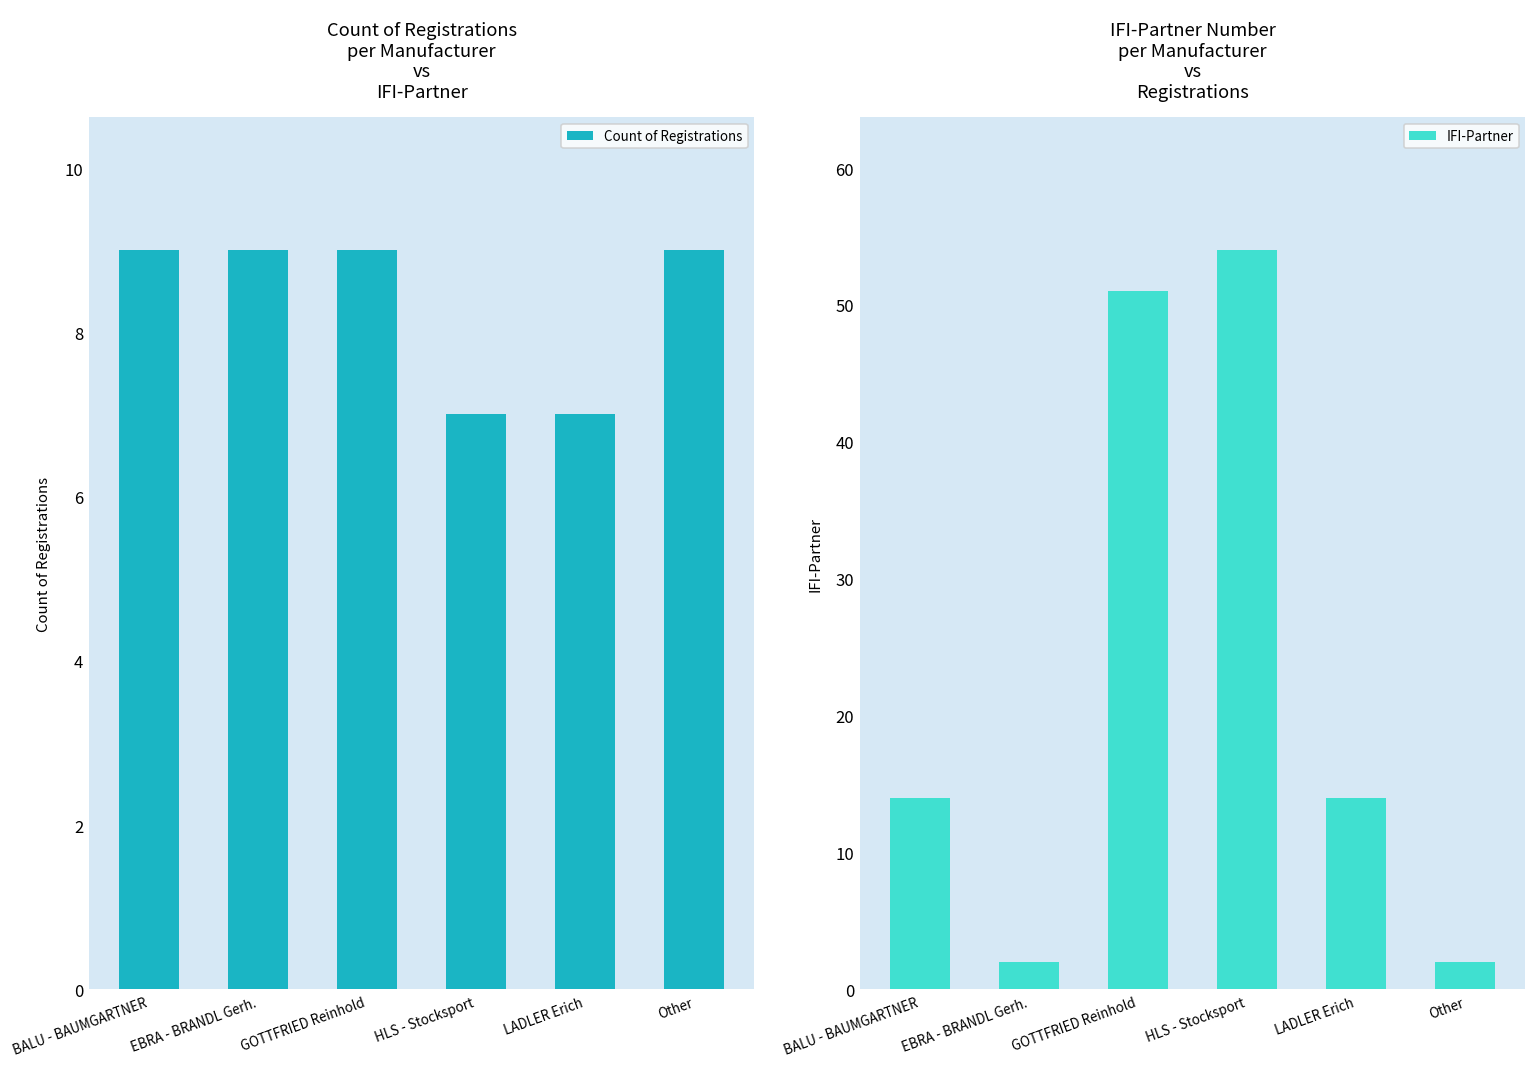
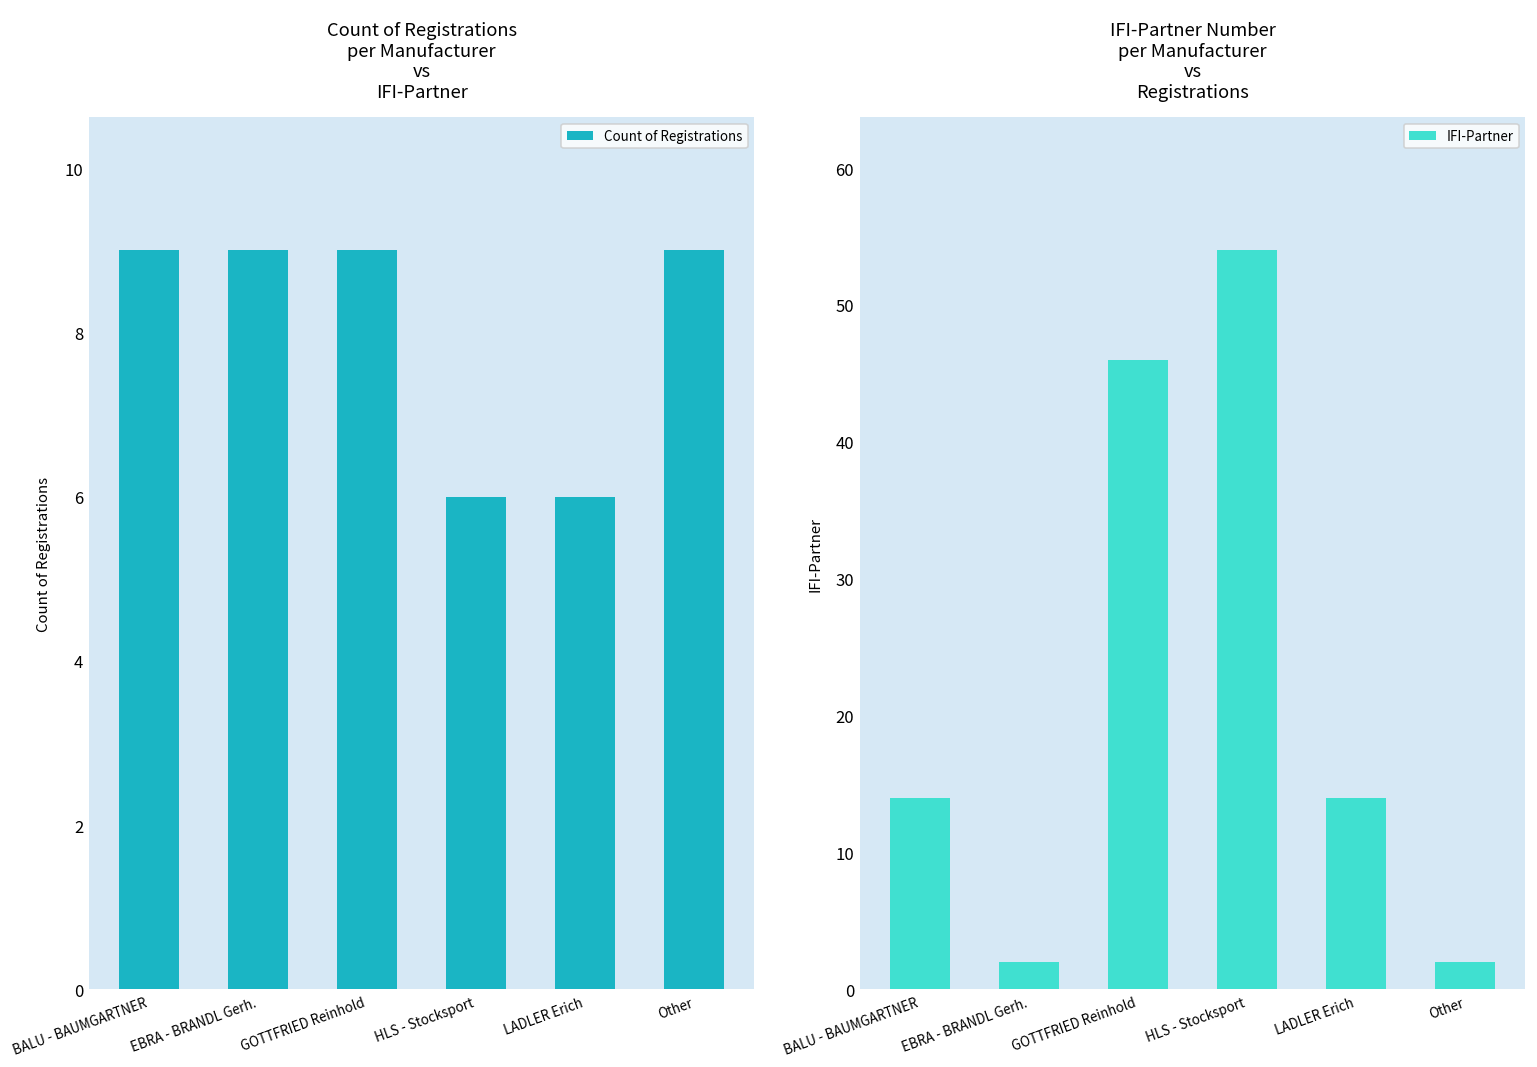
Count of Registrations per Manufacturer vs IFI-Partner, HLS - Stocksport: 7 -> 6
Count of Registrations per Manufacturer vs IFI-Partner, LADLER Erich: 7 -> 6
IFI-Partner Number per Manufacturer vs Registrations, GOTTFRIED Reinhold: 51 -> 46
